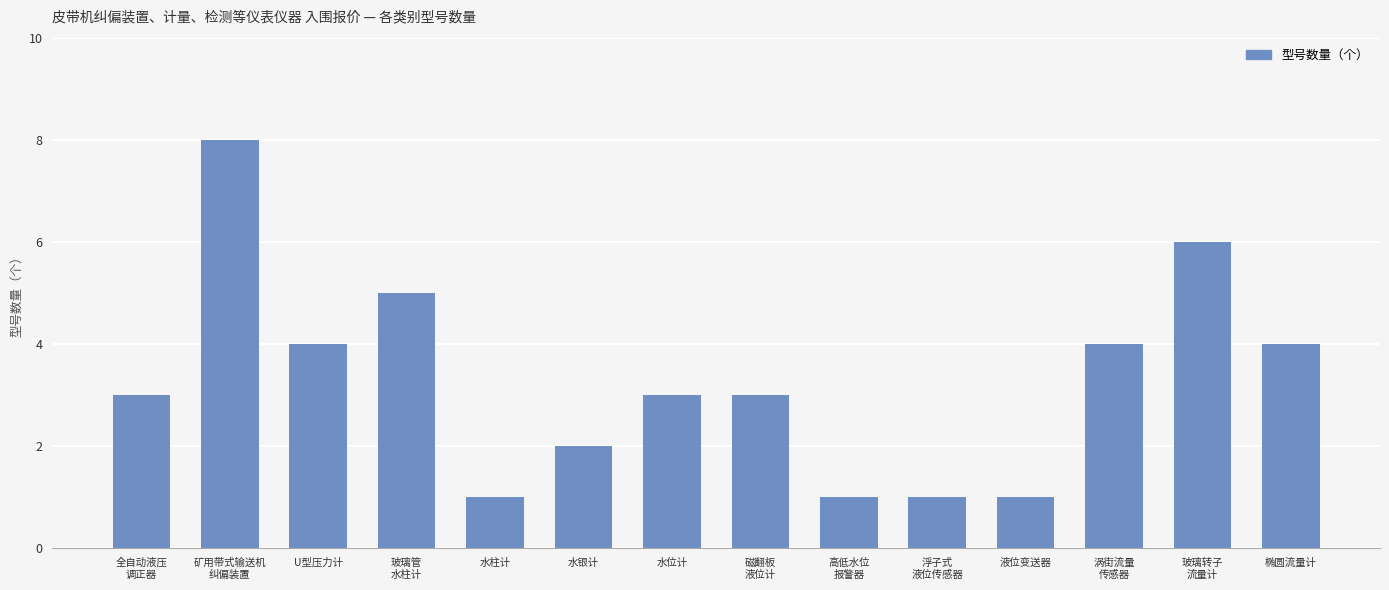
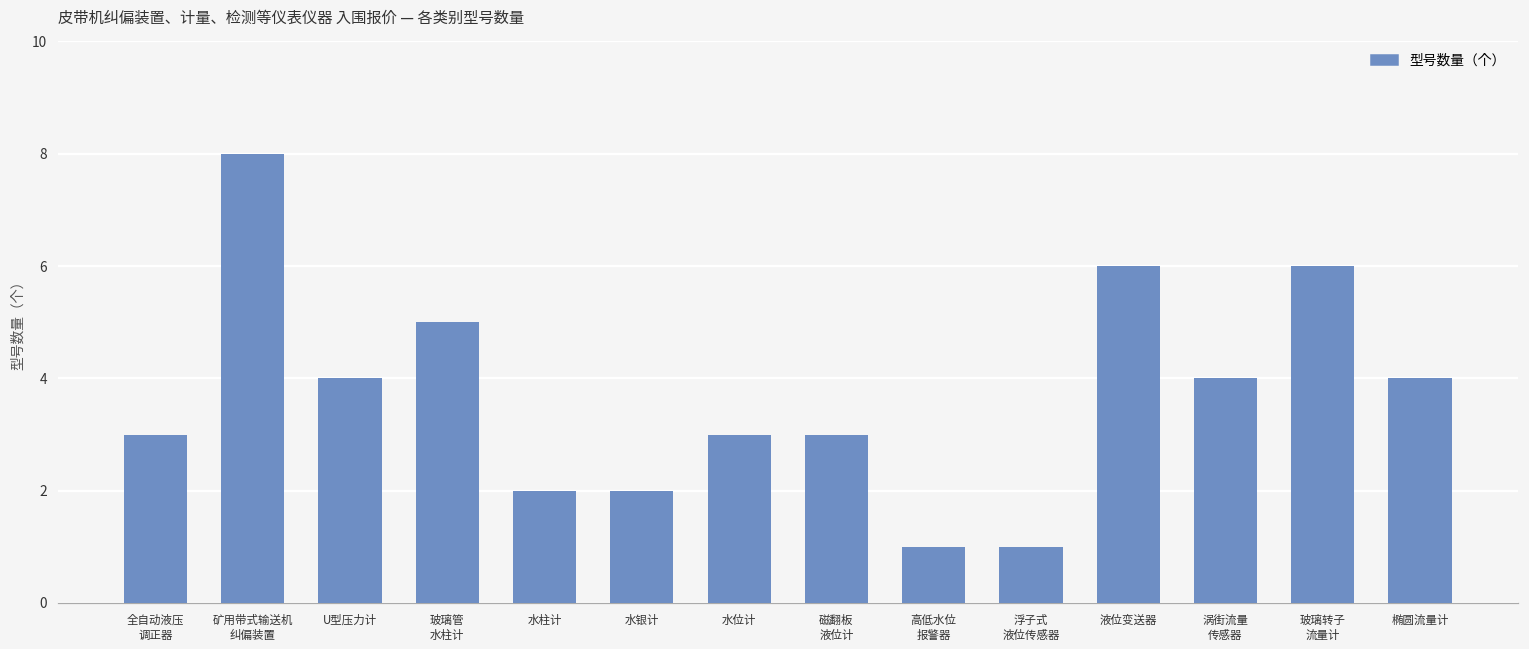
水柱计: 1 -> 2
液位变送器: 1 -> 6
